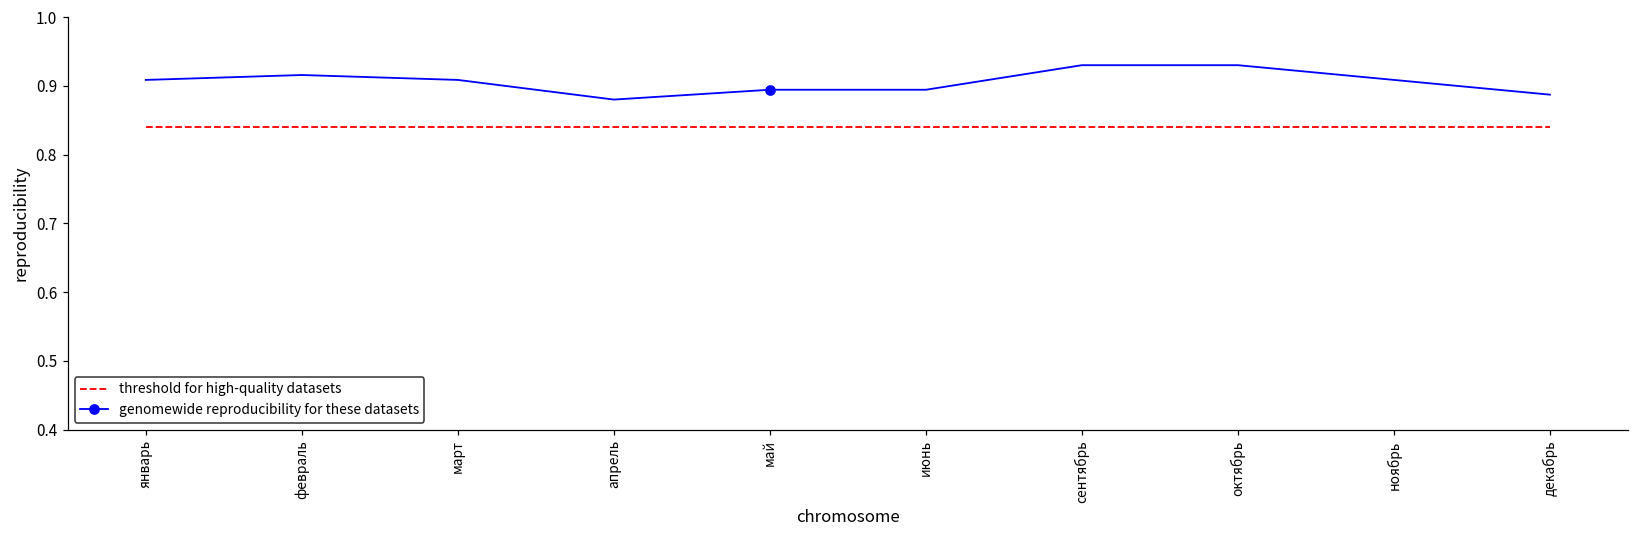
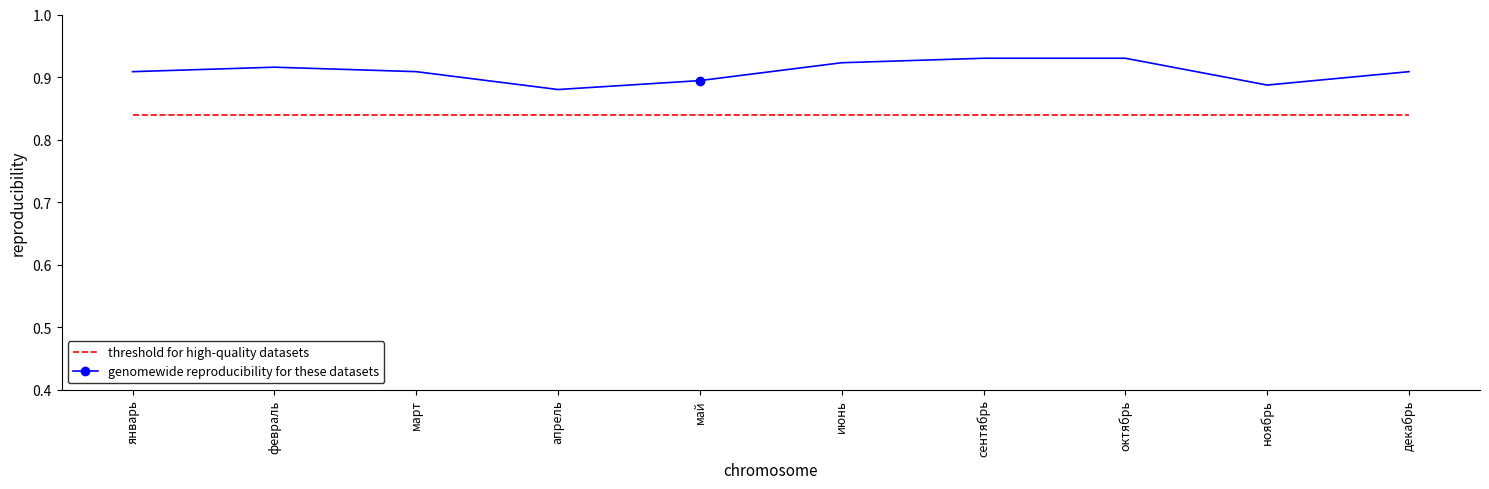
genomewide reproducibility for these datasets, июнь: 0.89 -> 0.92
genomewide reproducibility for these datasets, ноябрь: 0.91 -> 0.89
genomewide reproducibility for these datasets, декабрь: 0.89 -> 0.91
